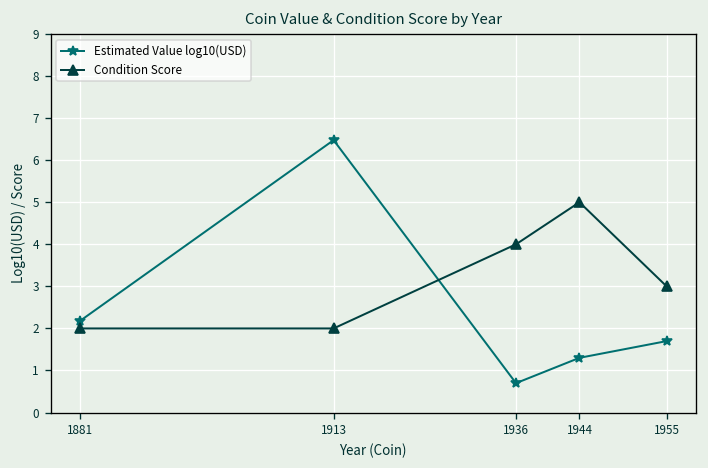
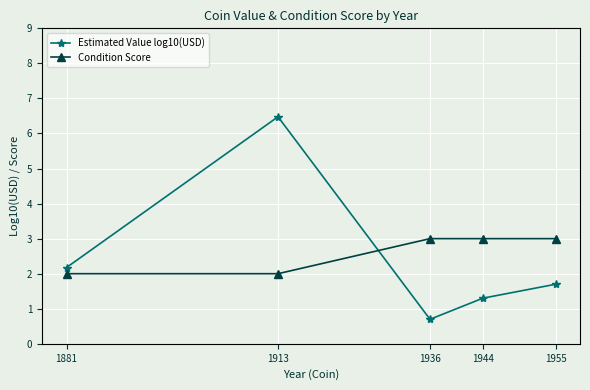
Condition Score, 1936: 4 -> 3
Condition Score, 1944: 5 -> 3
